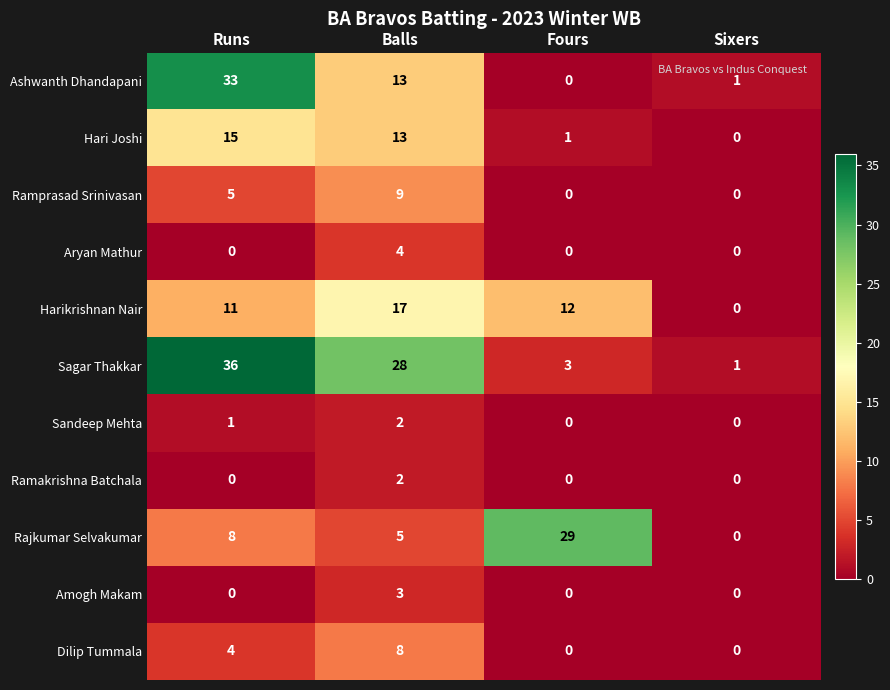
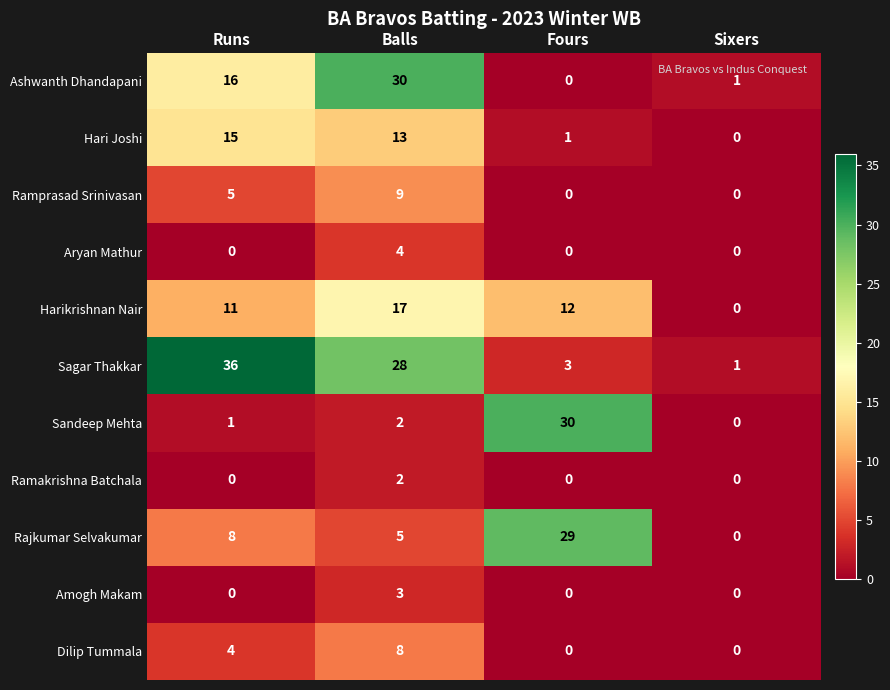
Ashwanth Dhandapani, Runs: 33 -> 16
Ashwanth Dhandapani, Balls: 13 -> 30
Sandeep Mehta, Fours: 0 -> 30
